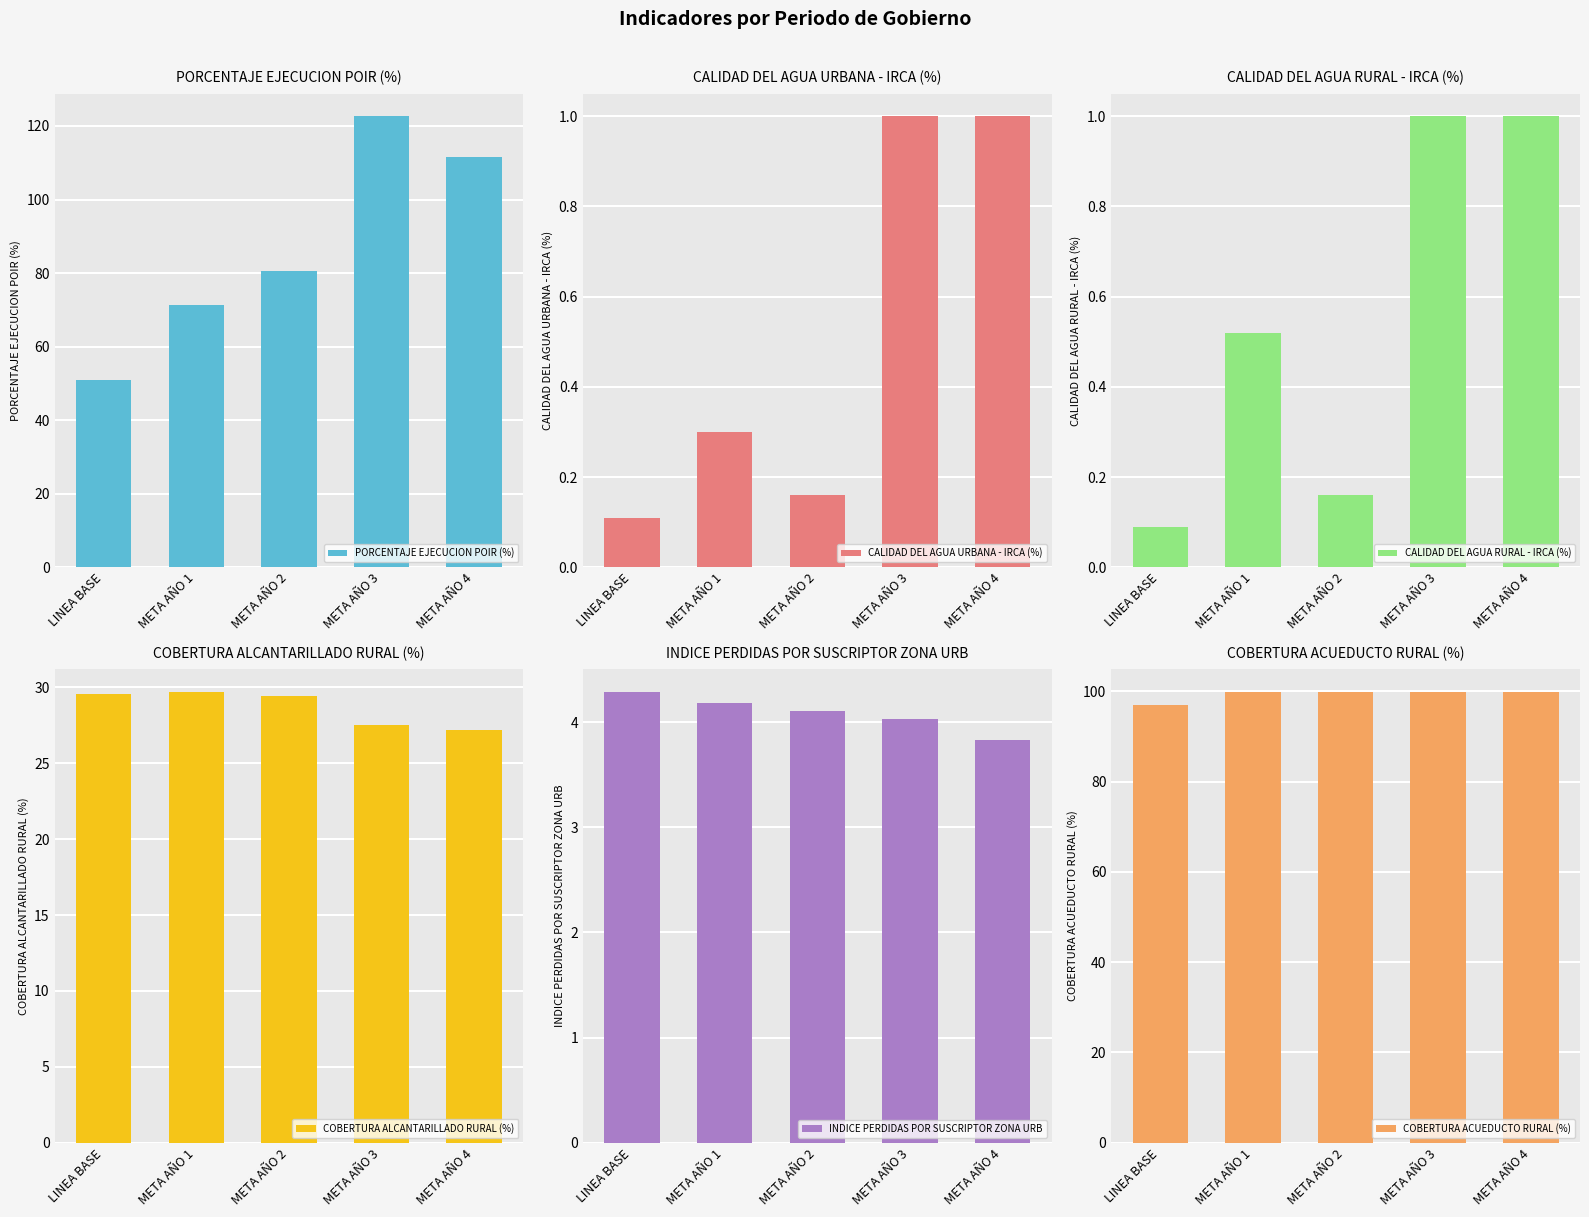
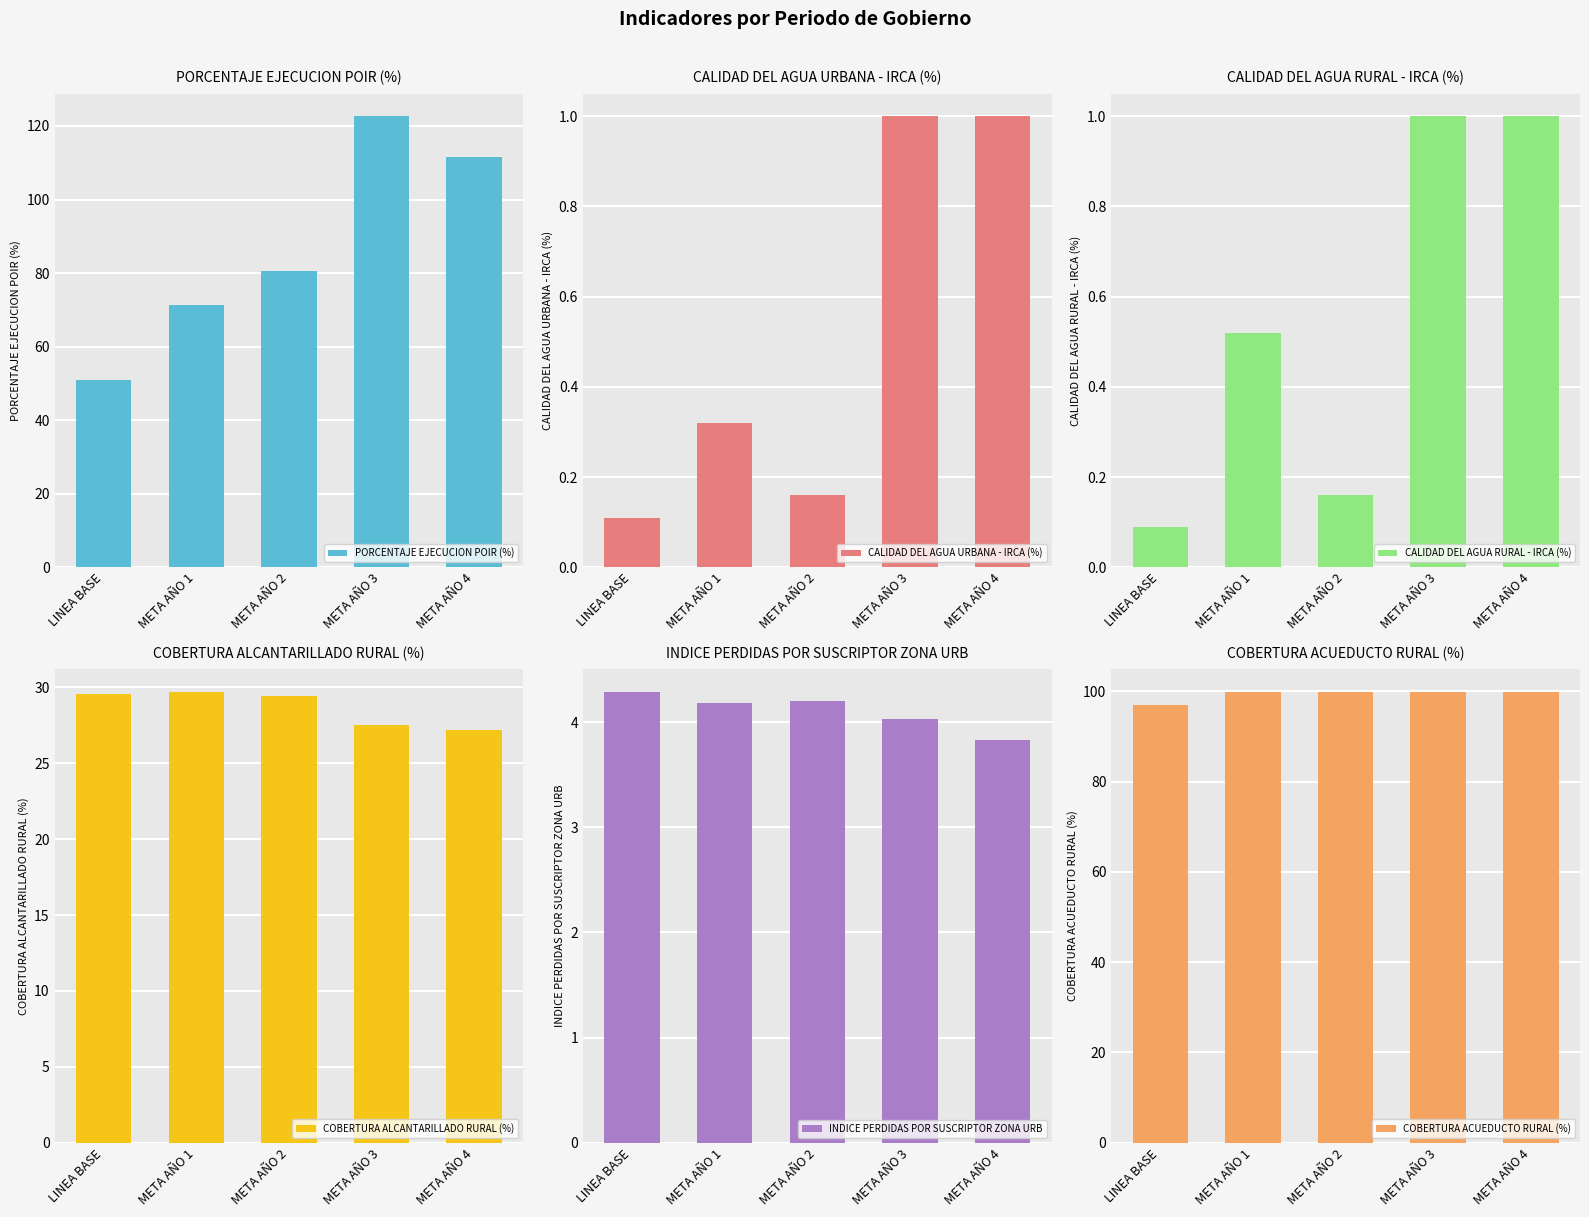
CALIDAD DEL AGUA URBANA - IRCA (%), META AÑO 1: 0.30 -> 0.32
INDICE PERDIDAS POR SUSCRIPTOR ZONA URB, META AÑO 2: 4.11 -> 4.20
